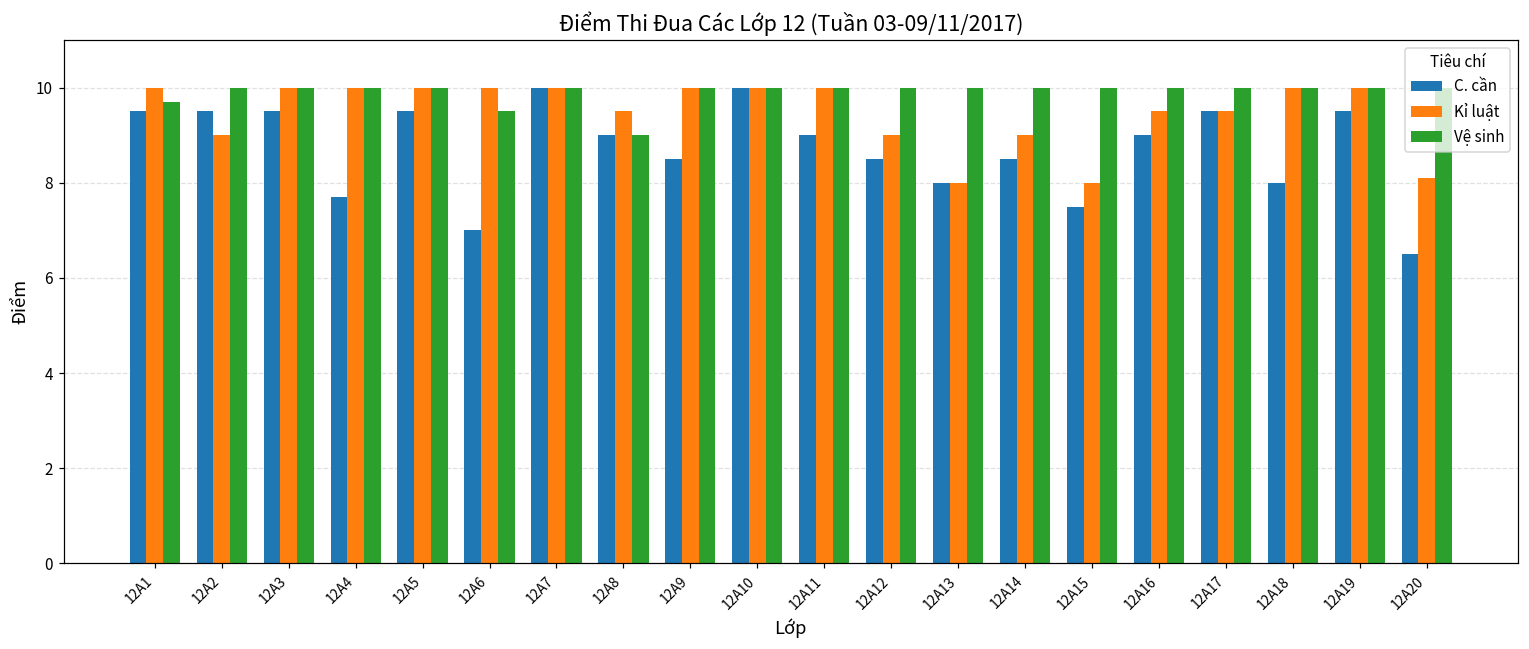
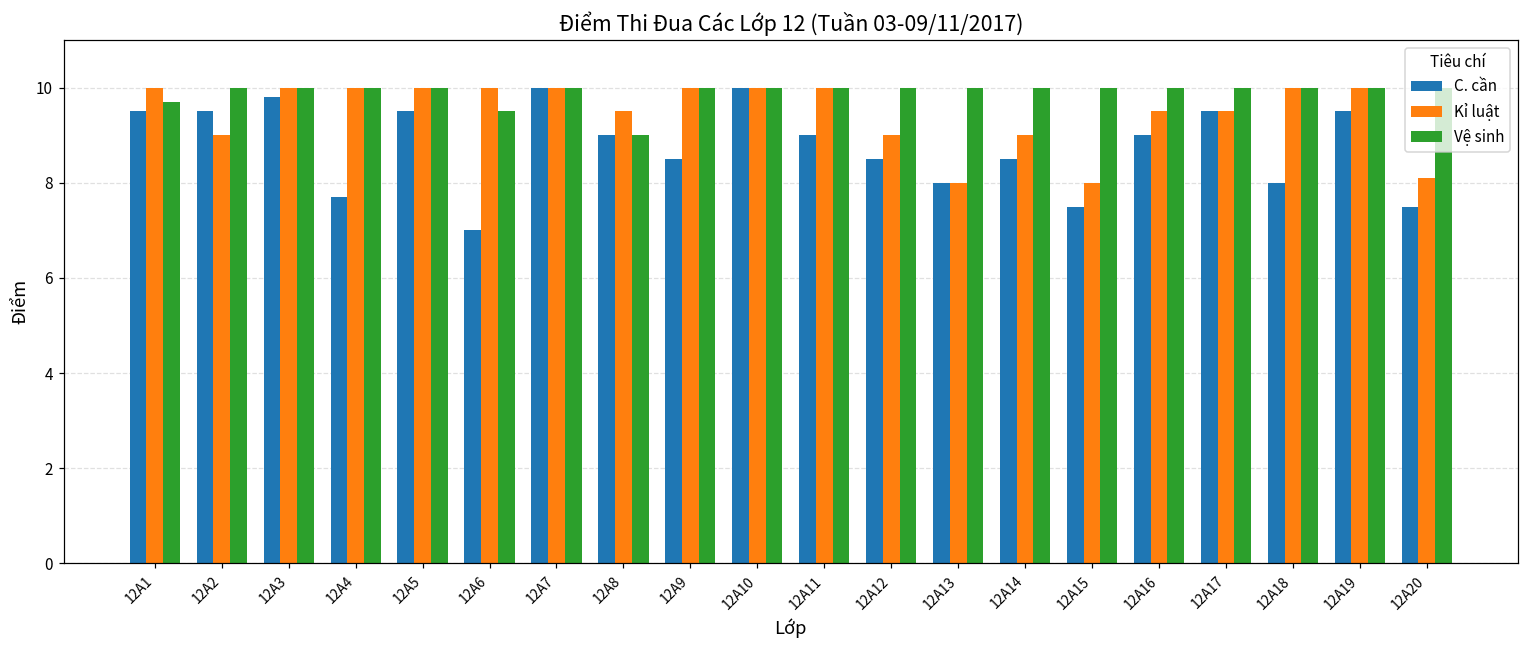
C. cần, 12A3: 9.5 -> 9.8
C. cần, 12A20: 6.5 -> 7.5
